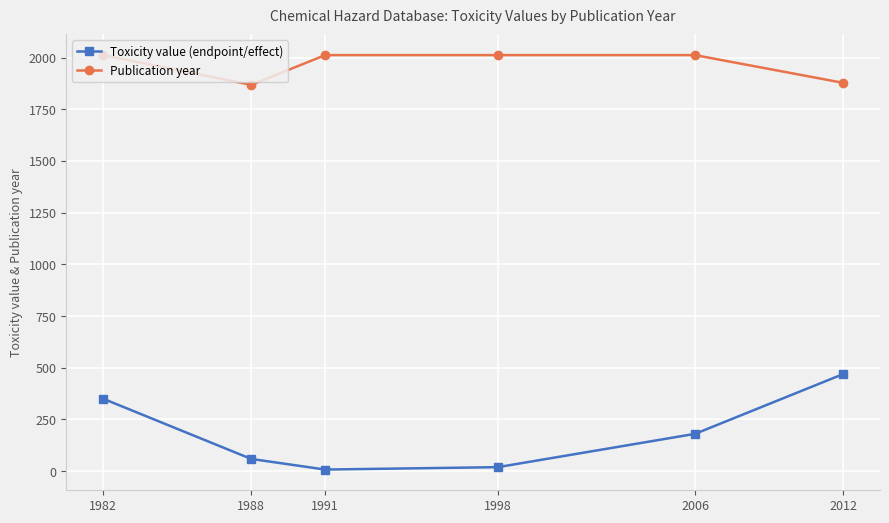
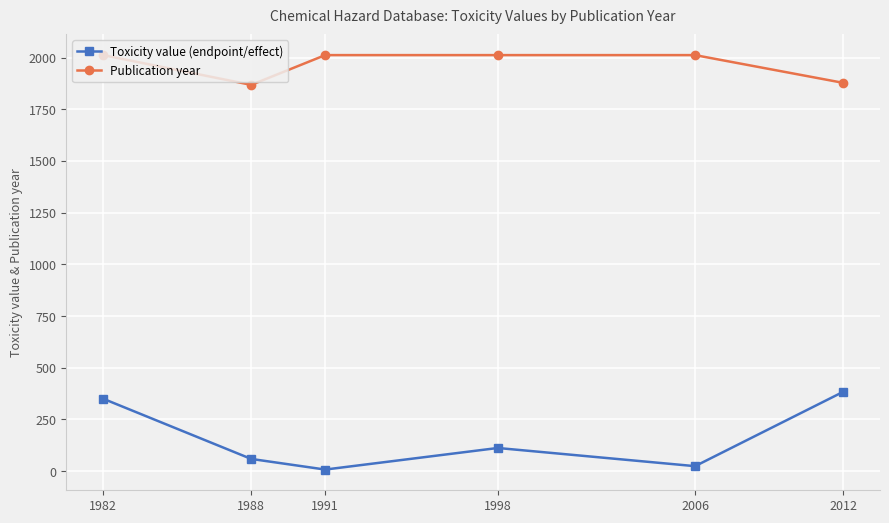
Toxicity value (endpoint/effect), 1998: 20 -> 110
Toxicity value (endpoint/effect), 2006: 180 -> 20
Toxicity value (endpoint/effect), 2012: 470 -> 380
